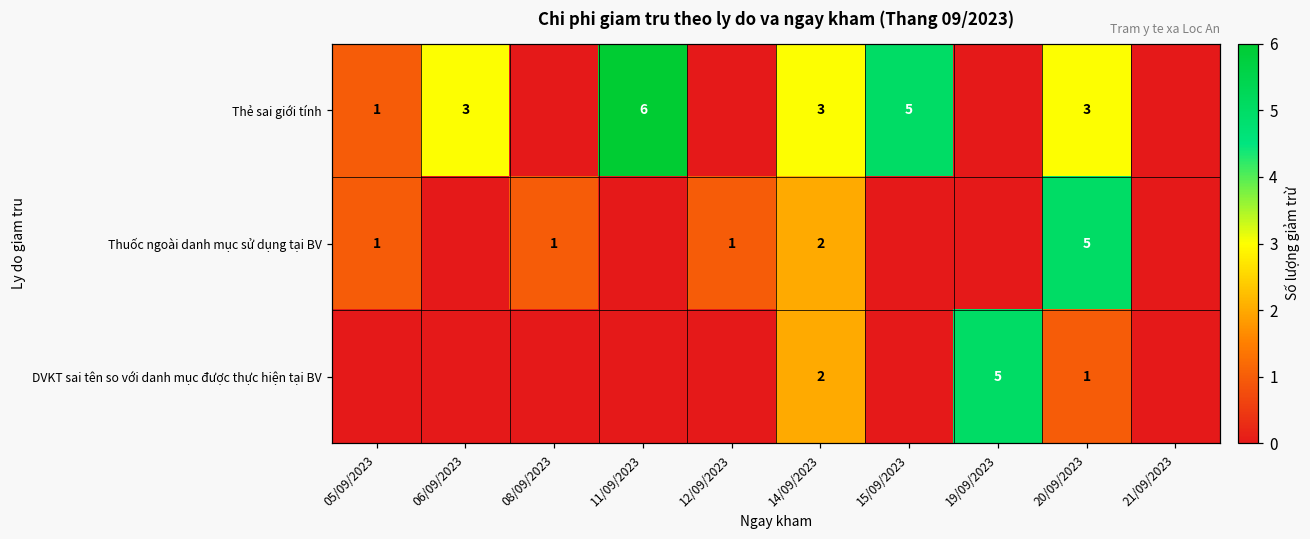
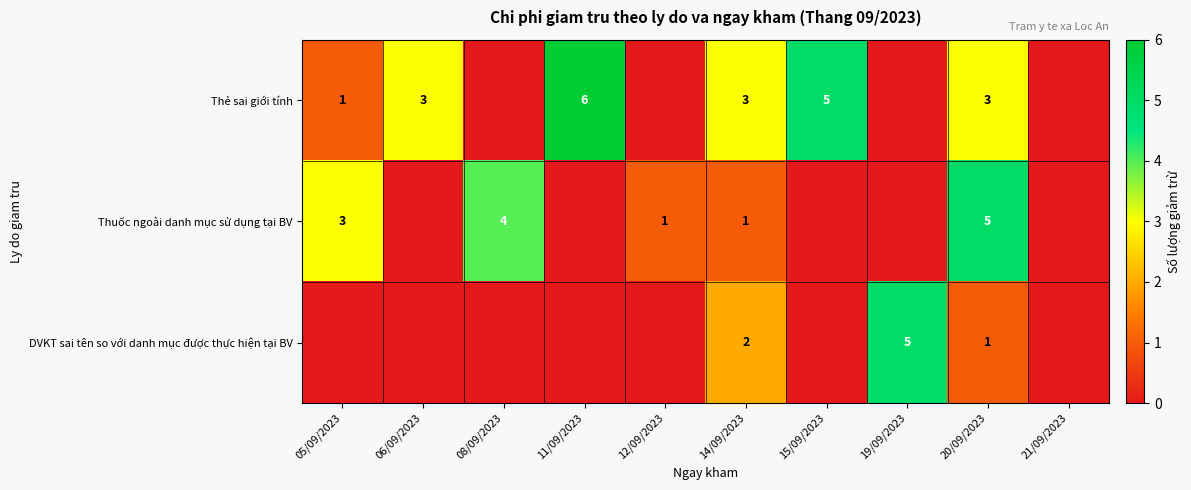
Thuốc ngoài danh mục sử dụng tại BV, 05/09/2023: 1 -> 3
Thuốc ngoài danh mục sử dụng tại BV, 08/09/2023: 1 -> 4
Thuốc ngoài danh mục sử dụng tại BV, 14/09/2023: 2 -> 1
